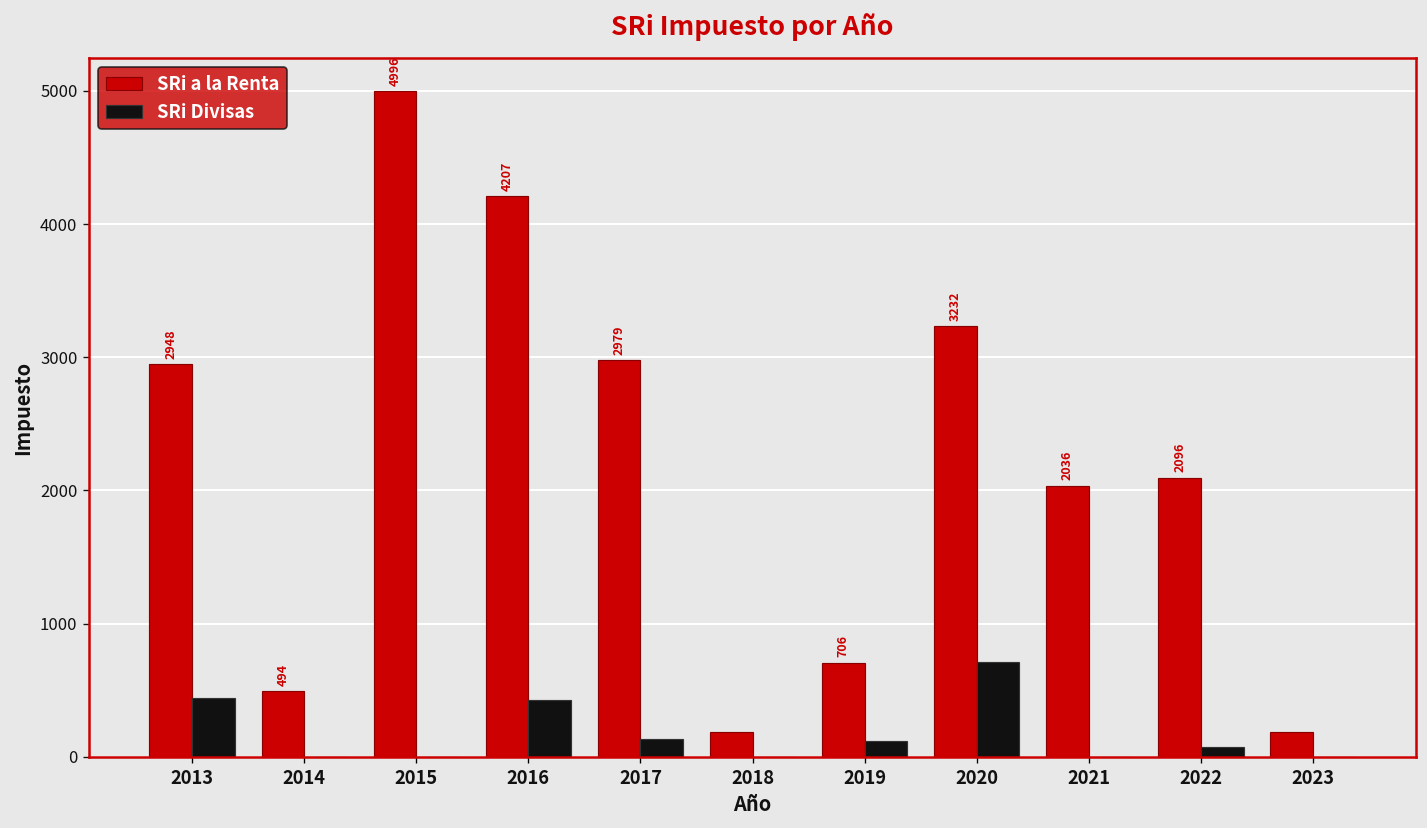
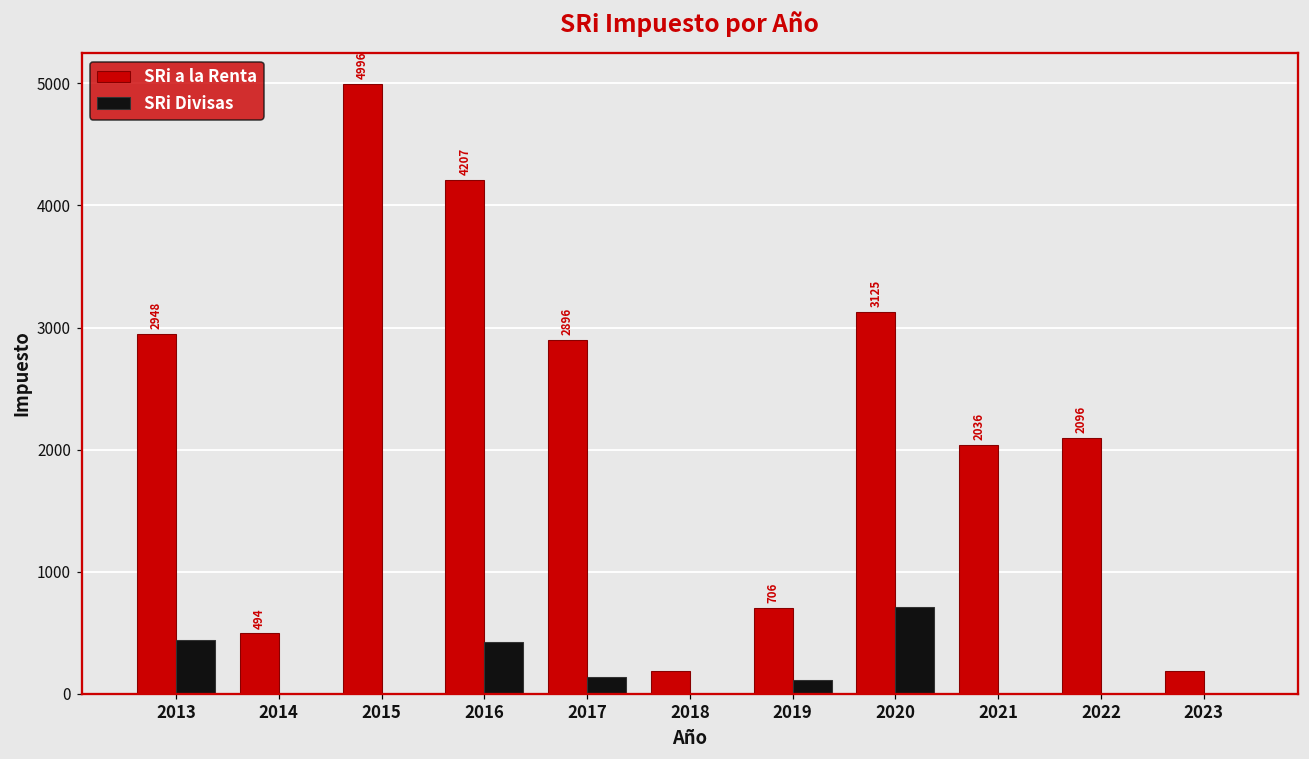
SRi a la Renta, 2017: 2979 -> 2896
SRi a la Renta, 2020: 3232 -> 3125
SRi Divisas, 2022: 80 -> 0
